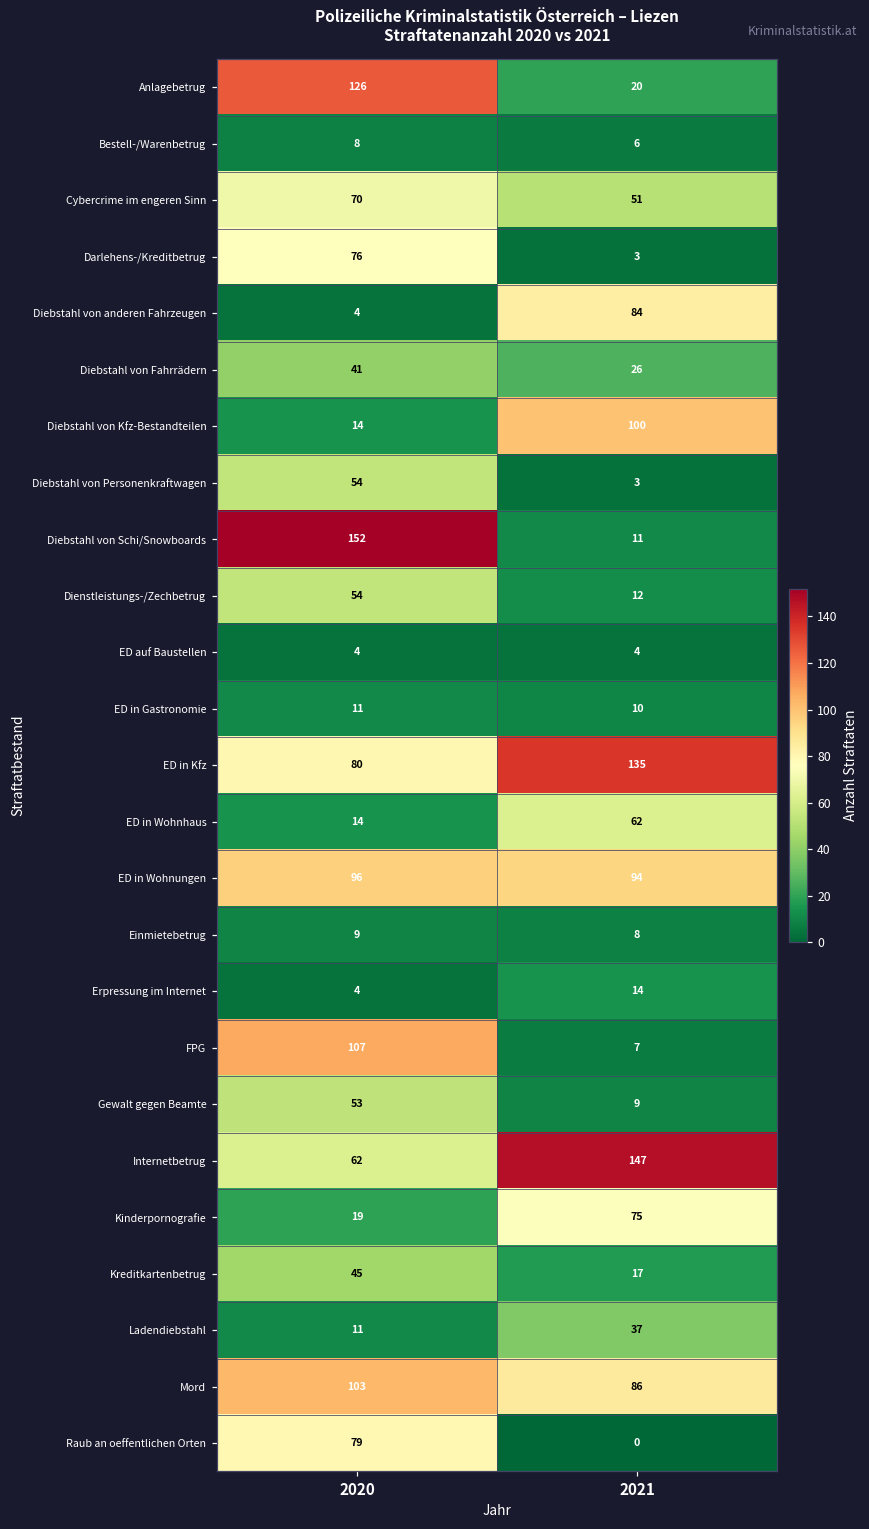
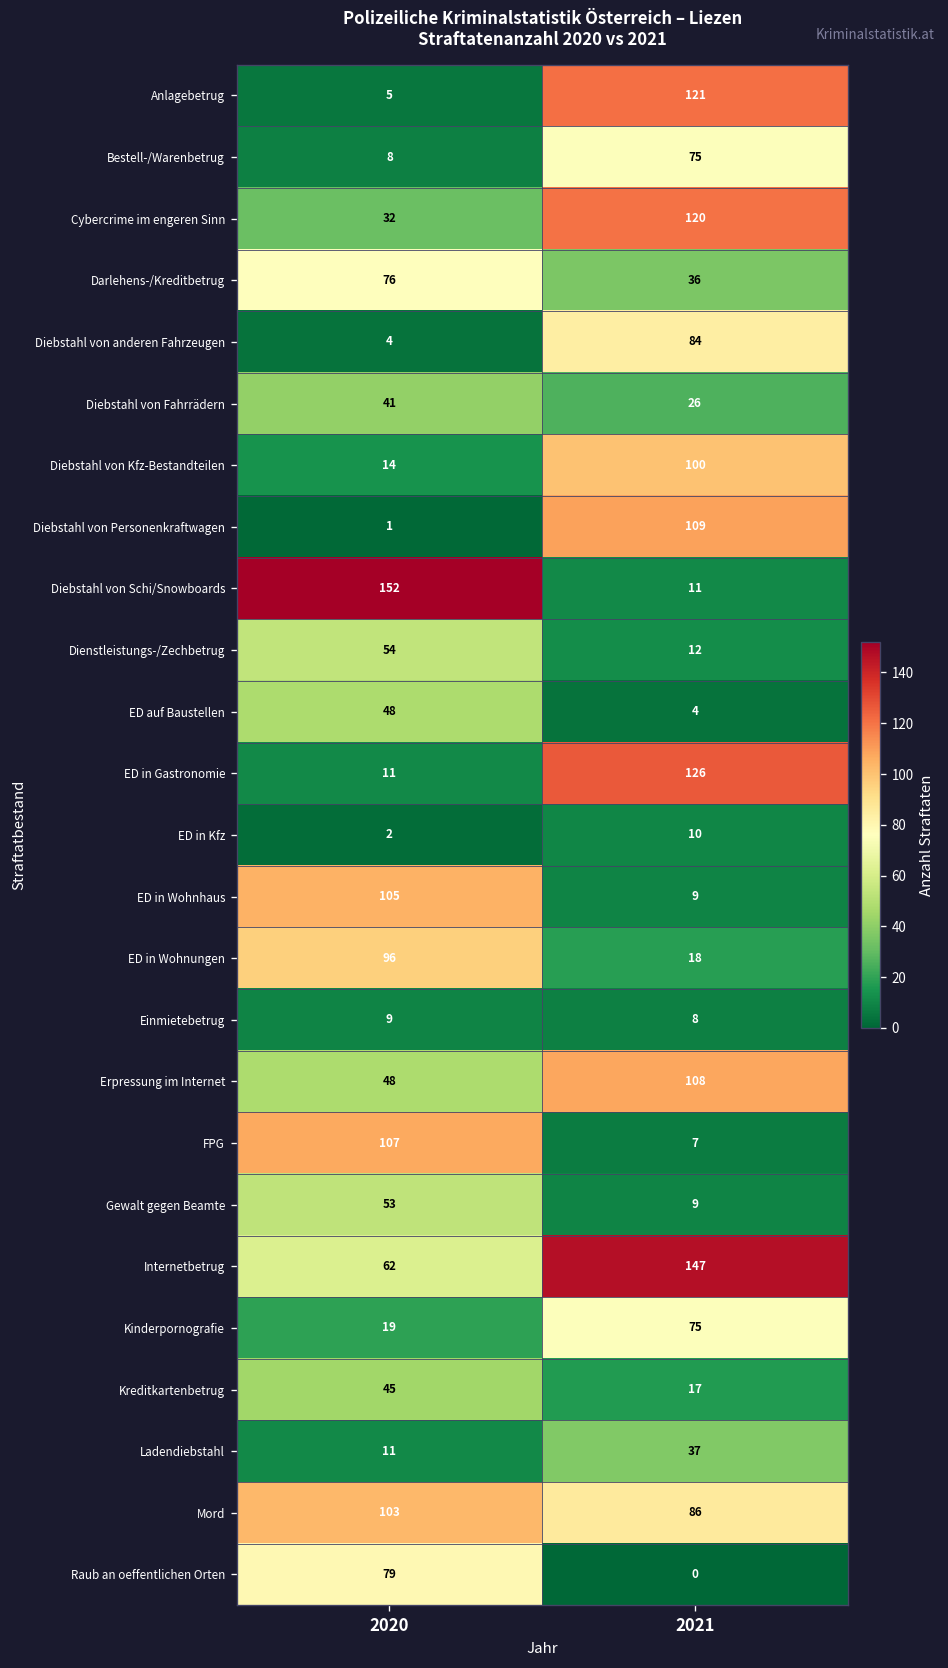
Anlagebetrug, 2020: 126 -> 5
Anlagebetrug, 2021: 20 -> 121
Bestell-/Warenbetrug, 2021: 6 -> 75
Cybercrime im engeren Sinn, 2020: 70 -> 32
Cybercrime im engeren Sinn, 2021: 51 -> 120
Darlehens-/Kreditbetrug, 2021: 3 -> 36
Diebstahl von Personenkraftwagen, 2020: 54 -> 1
Diebstahl von Personenkraftwagen, 2021: 3 -> 109
ED auf Baustellen, 2020: 4 -> 48
ED in Gastronomie, 2021: 10 -> 126
ED in Kfz, 2020: 80 -> 2
ED in Kfz, 2021: 135 -> 10
ED in Wohnhaus, 2020: 14 -> 105
ED in Wohnhaus, 2021: 62 -> 9
ED in Wohnungen, 2021: 94 -> 18
Erpressung im Internet, 2020: 4 -> 48
Erpressung im Internet, 2021: 14 -> 108
